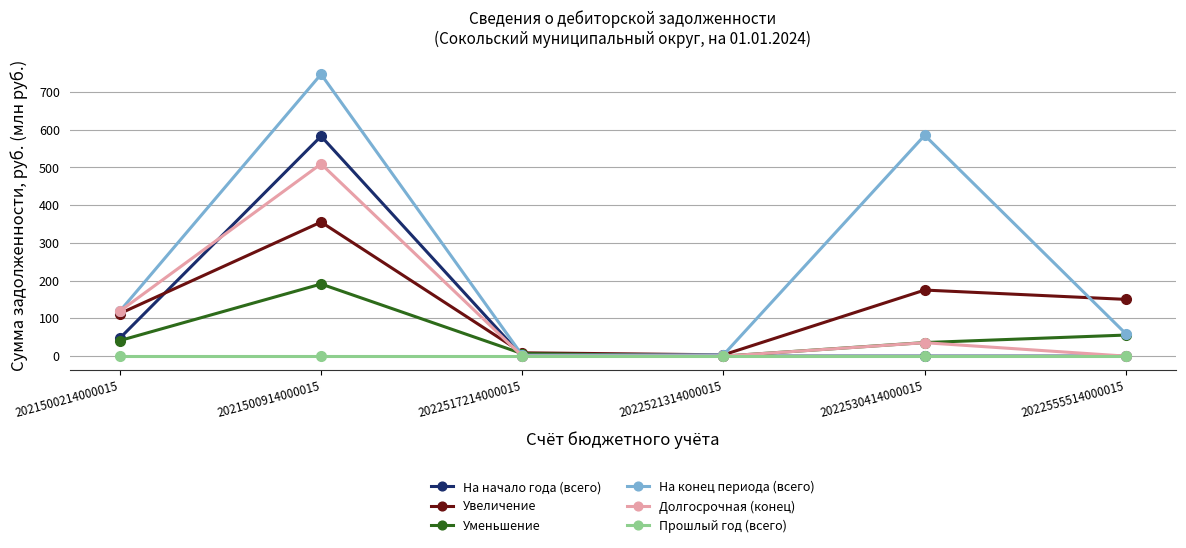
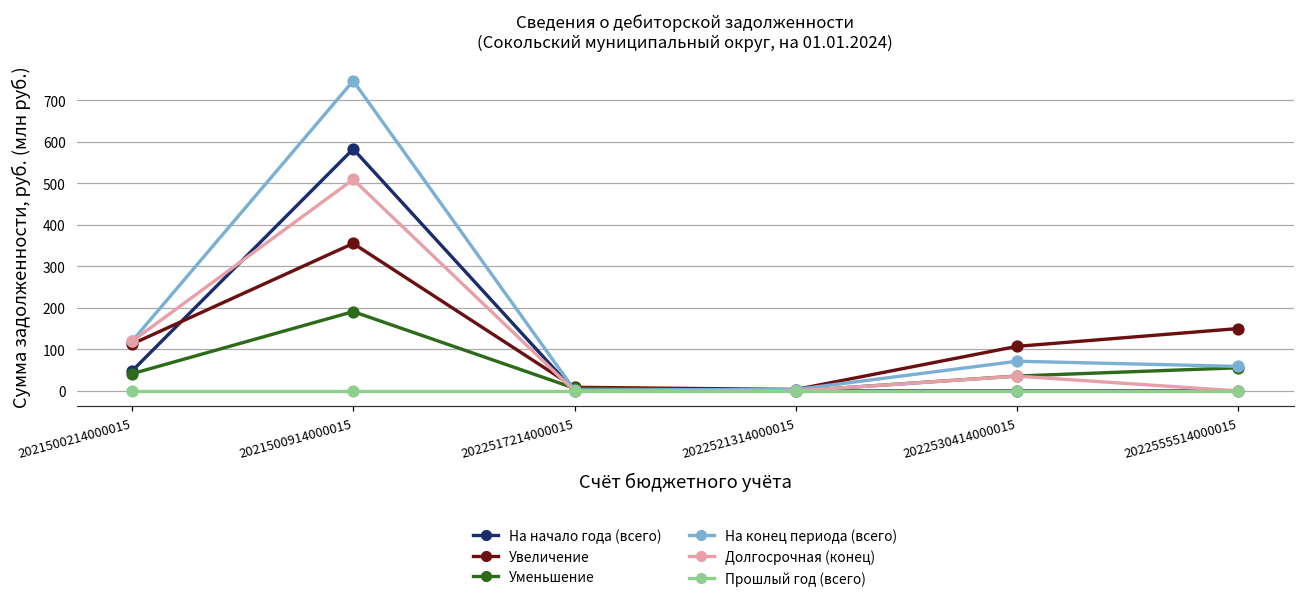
Увеличение, 2022530414000015: 180 -> 110
На конец периода (всего), 2022530414000015: 590 -> 70
